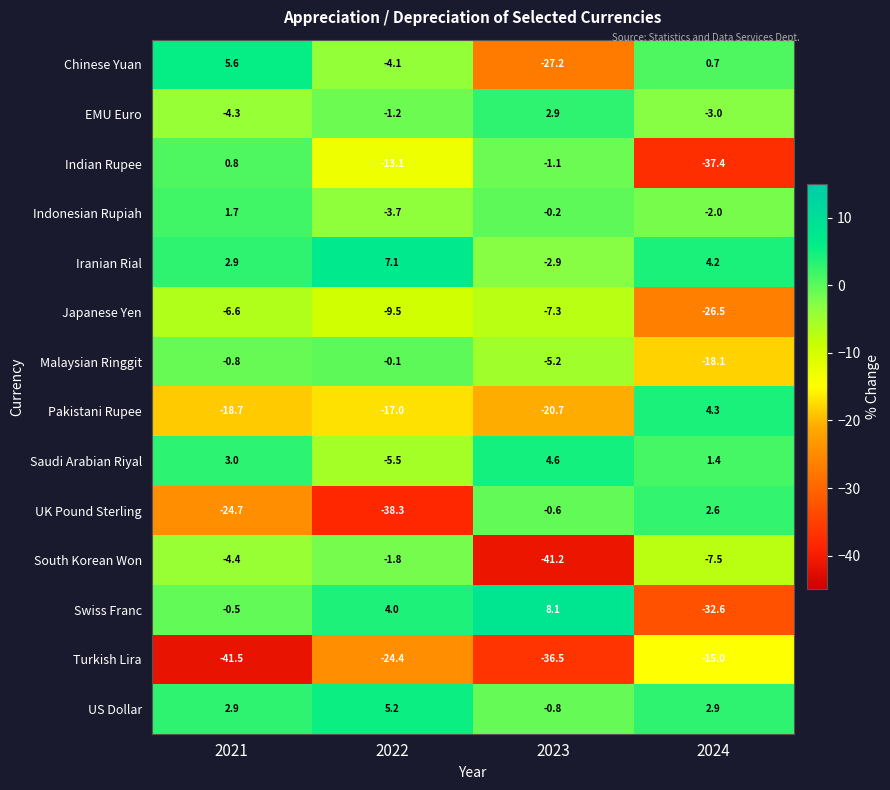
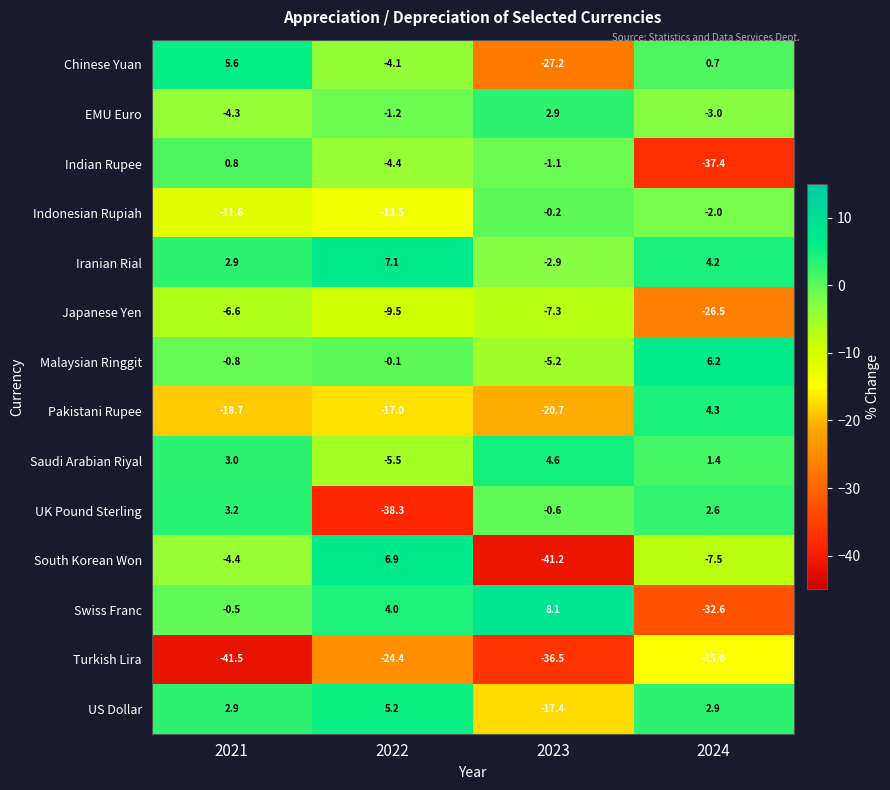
Indian Rupee, 2022: -13.1 -> -4.4
Indonesian Rupiah, 2021: 1.7 -> -11.6
Indonesian Rupiah, 2022: -3.7 -> -13.5
Malaysian Ringgit, 2024: -18.1 -> 6.2
UK Pound Sterling, 2021: -24.7 -> 3.2
South Korean Won, 2022: -1.8 -> 6.9
US Dollar, 2023: -0.8 -> -17.4
